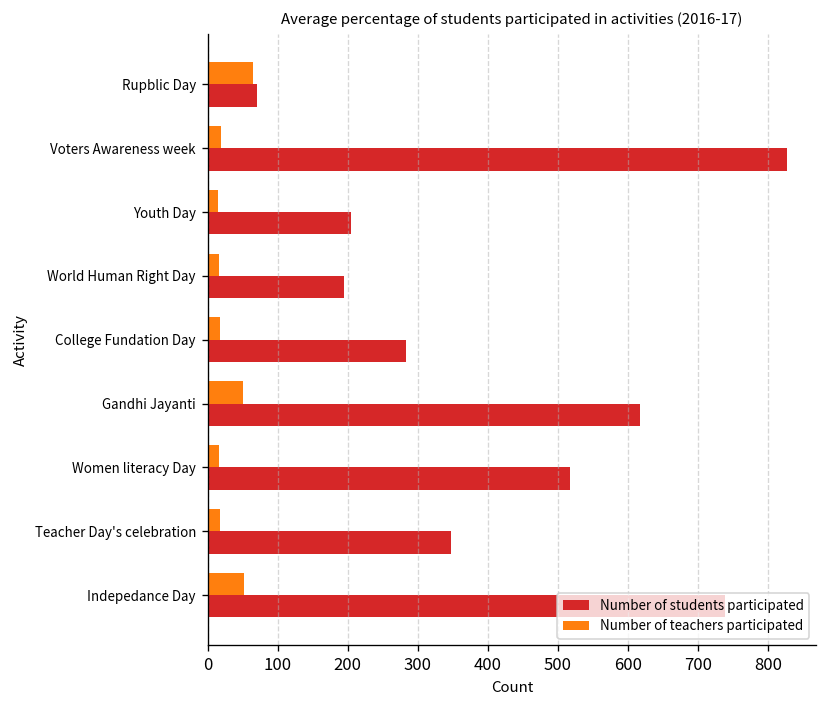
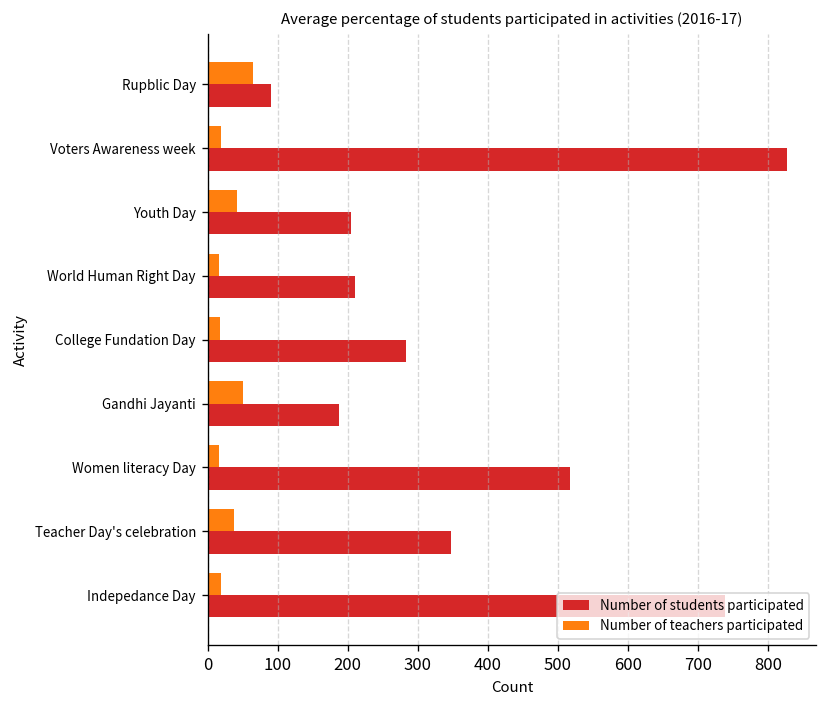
Number of students participated, Rupblic Day: 70 -> 90
Number of teachers participated, Youth Day: 20 -> 40
Number of students participated, World Human Right Day: 200 -> 210
Number of students participated, Gandhi Jayanti: 620 -> 190
Number of teachers participated, Teacher Day's celebration: 20 -> 40
Number of teachers participated, Indepedance Day: 50 -> 20
